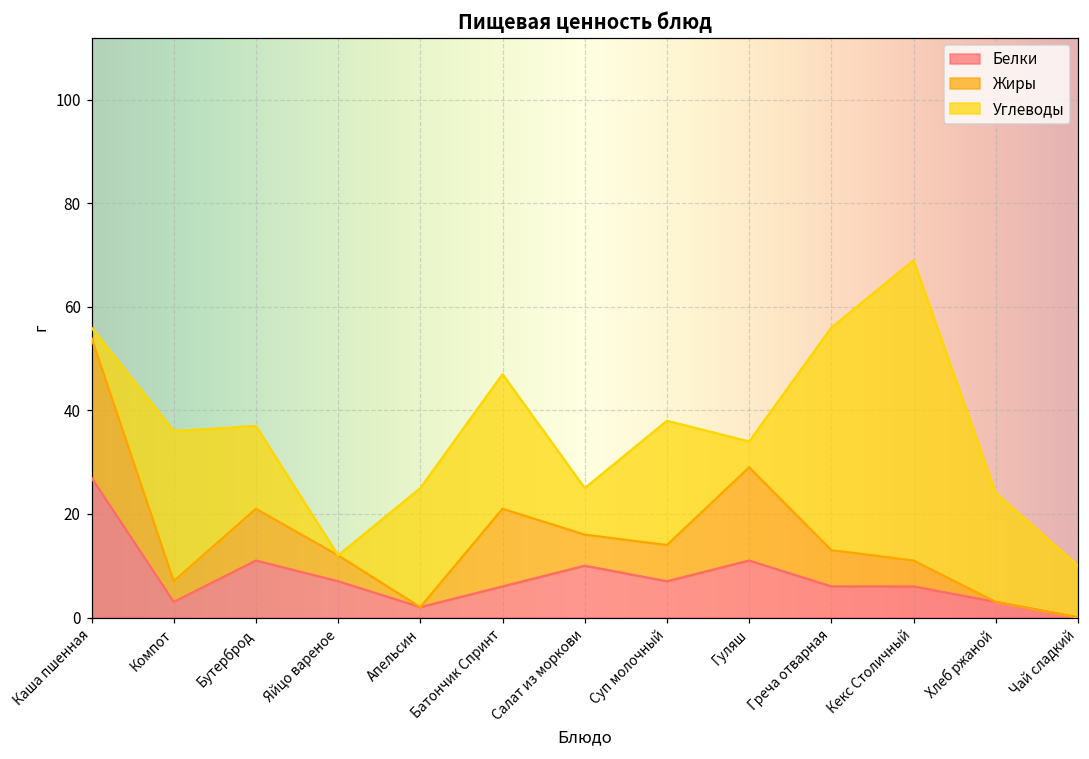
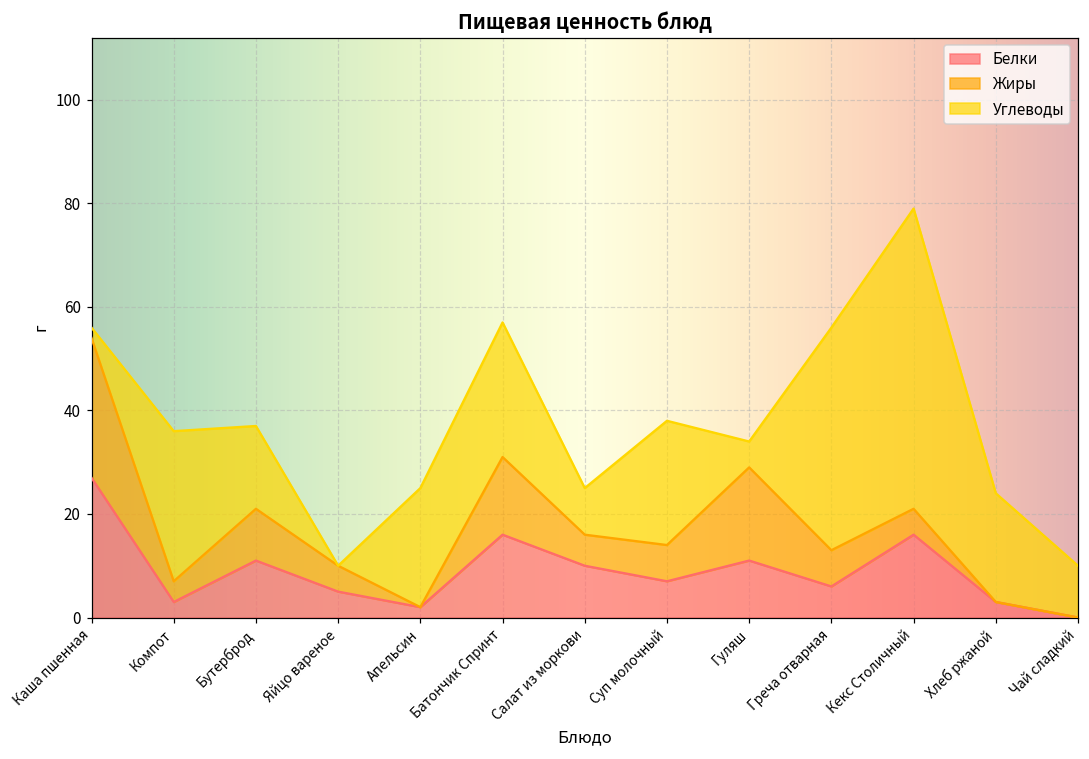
Белки, Яйцо вареное: 7 -> 5
Белки, Батончик Спринт: 6 -> 16
Белки, Кекс Столичный: 6 -> 16
